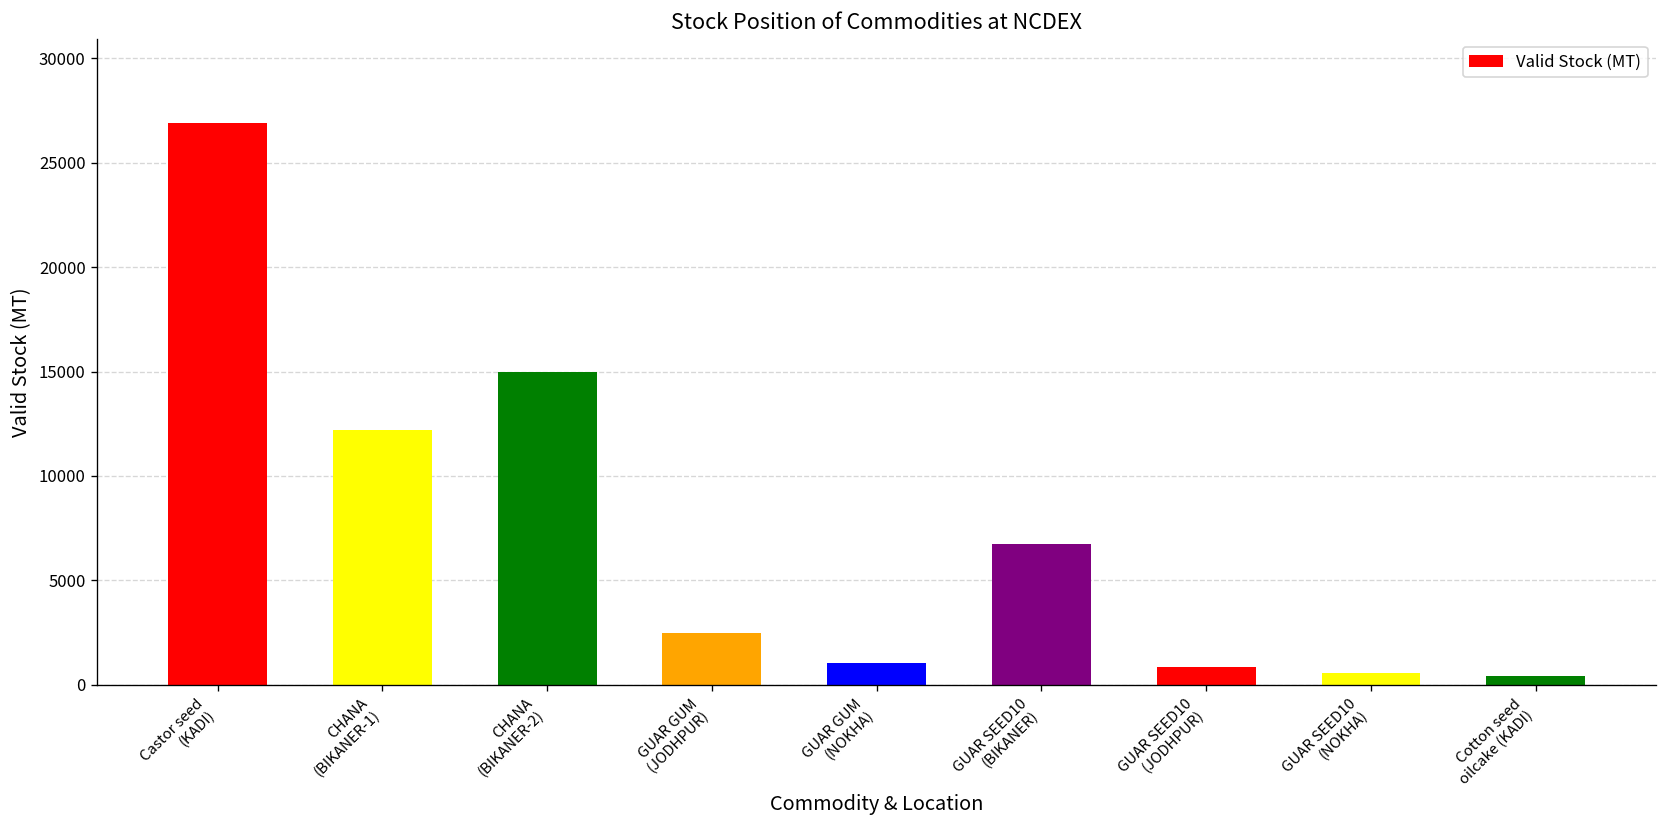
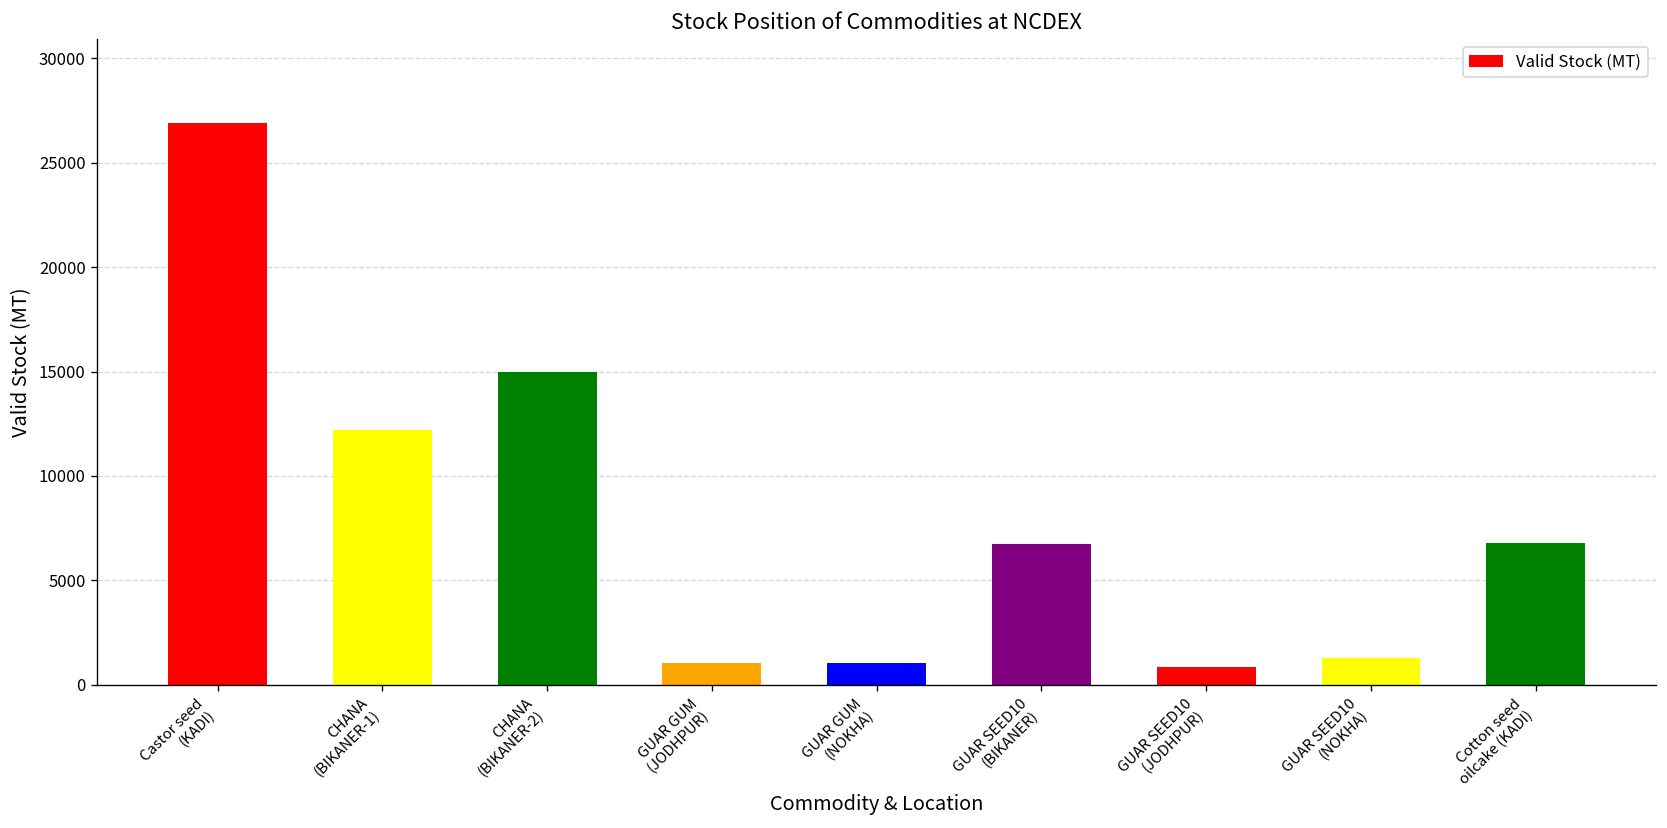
GUAR GUM (JODHPUR): 2500 -> 1000
GUAR SEED10 (NOKHA): 500 -> 1300
Cotton seed oilcake (KADI): 400 -> 6800
